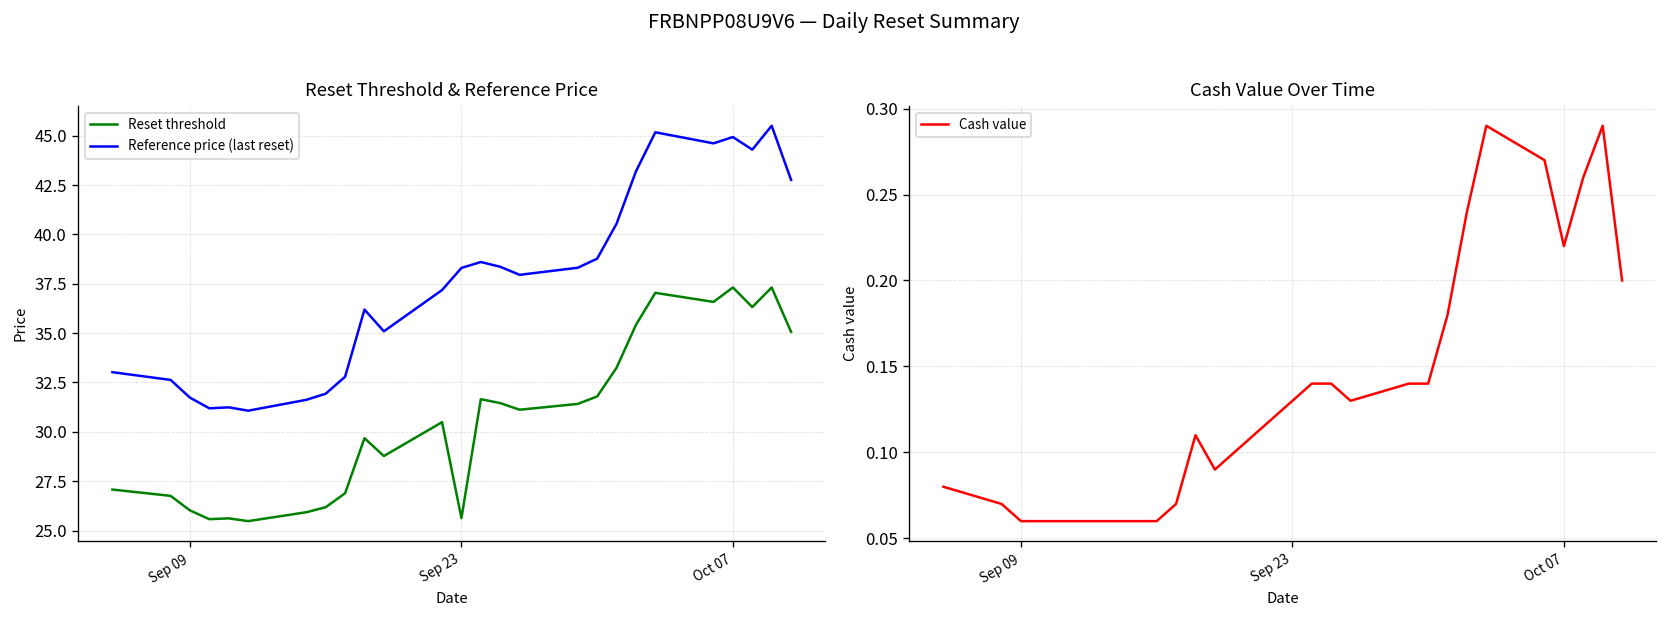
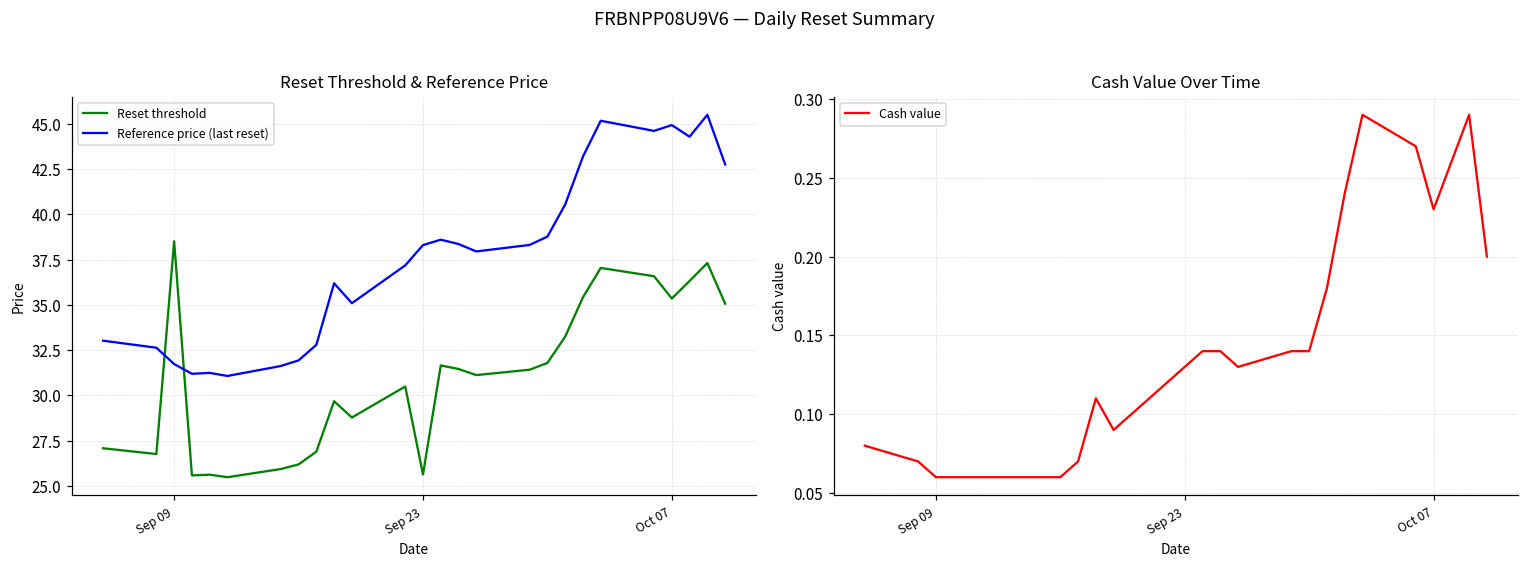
Reset Threshold & Reference Price, Reset threshold, Sep 09: 26.0 -> 38.5
Reset Threshold & Reference Price, Reset threshold, Oct 07: 37.3 -> 35.4
Cash Value Over Time, Oct 07: 0.22 -> 0.23
